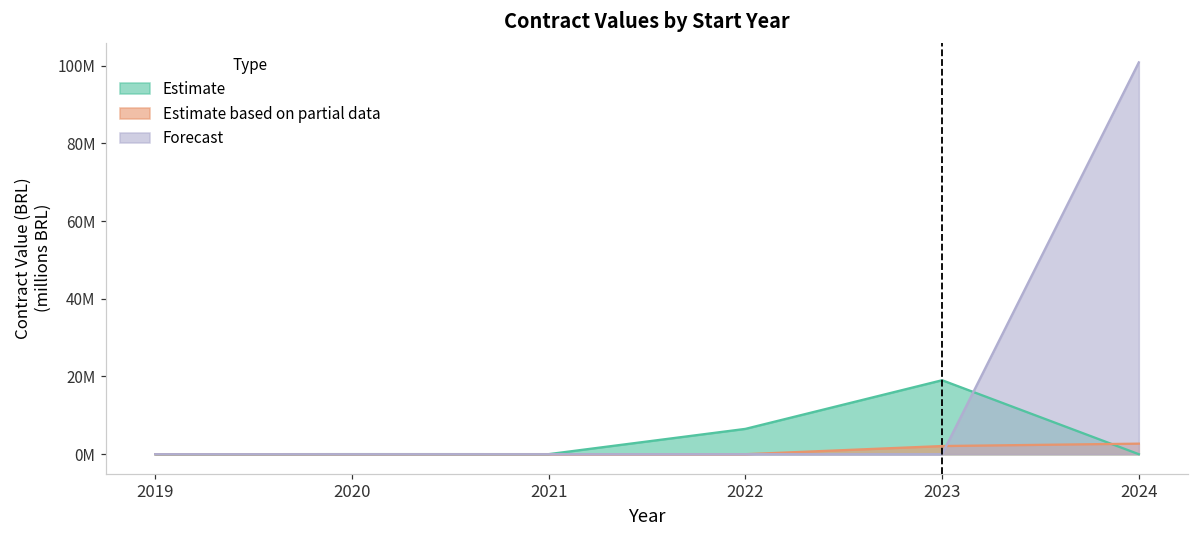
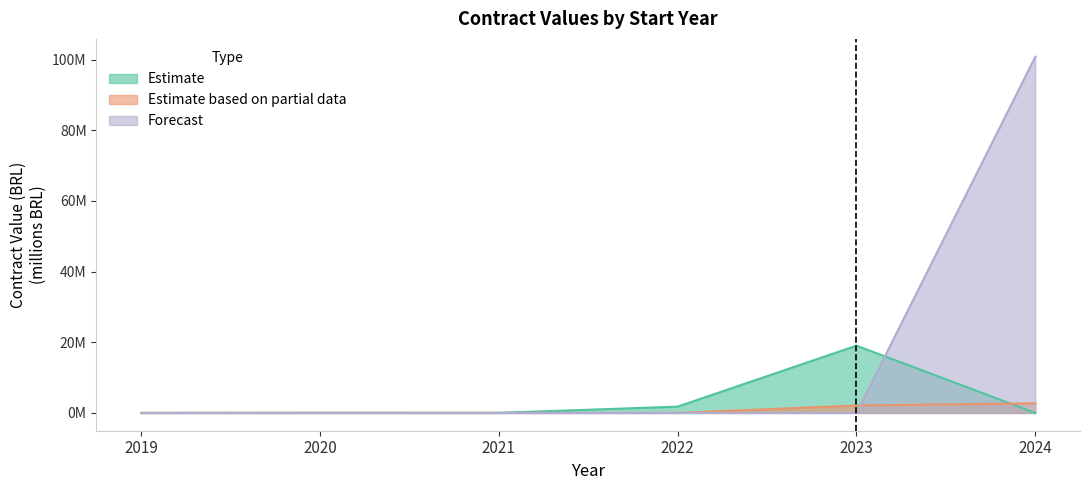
Estimate, 2022: 7000000 -> 2000000
